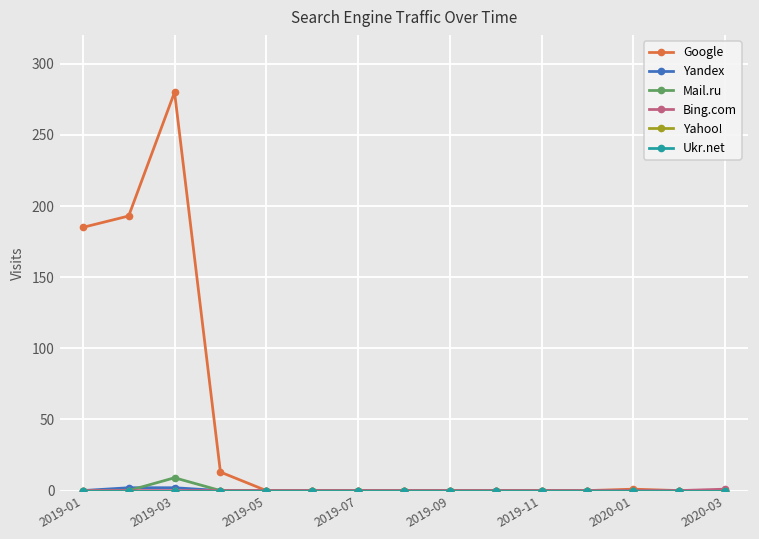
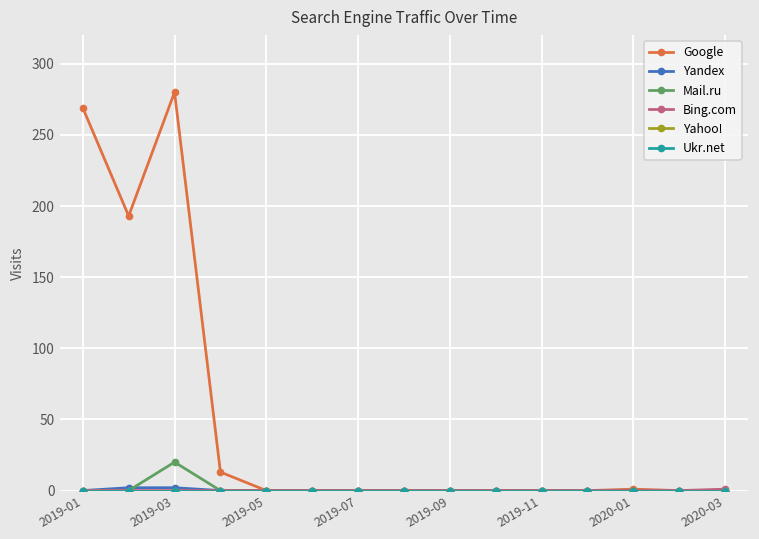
Google, 2019-01: 185 -> 269
Mail.ru, 2019-03: 9 -> 20
